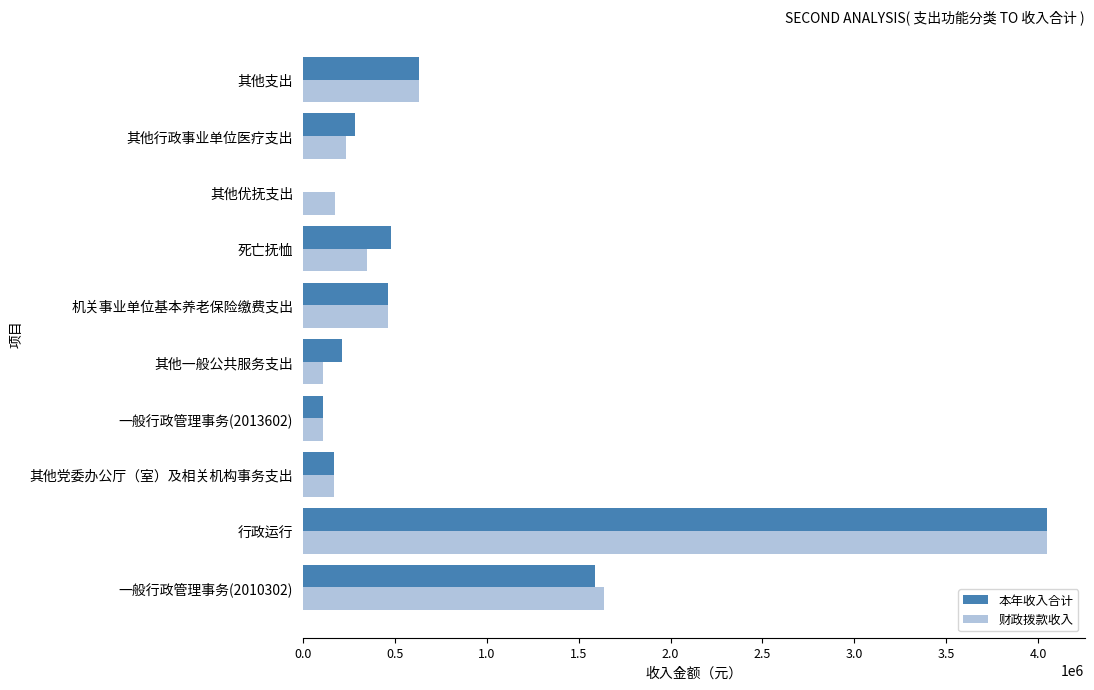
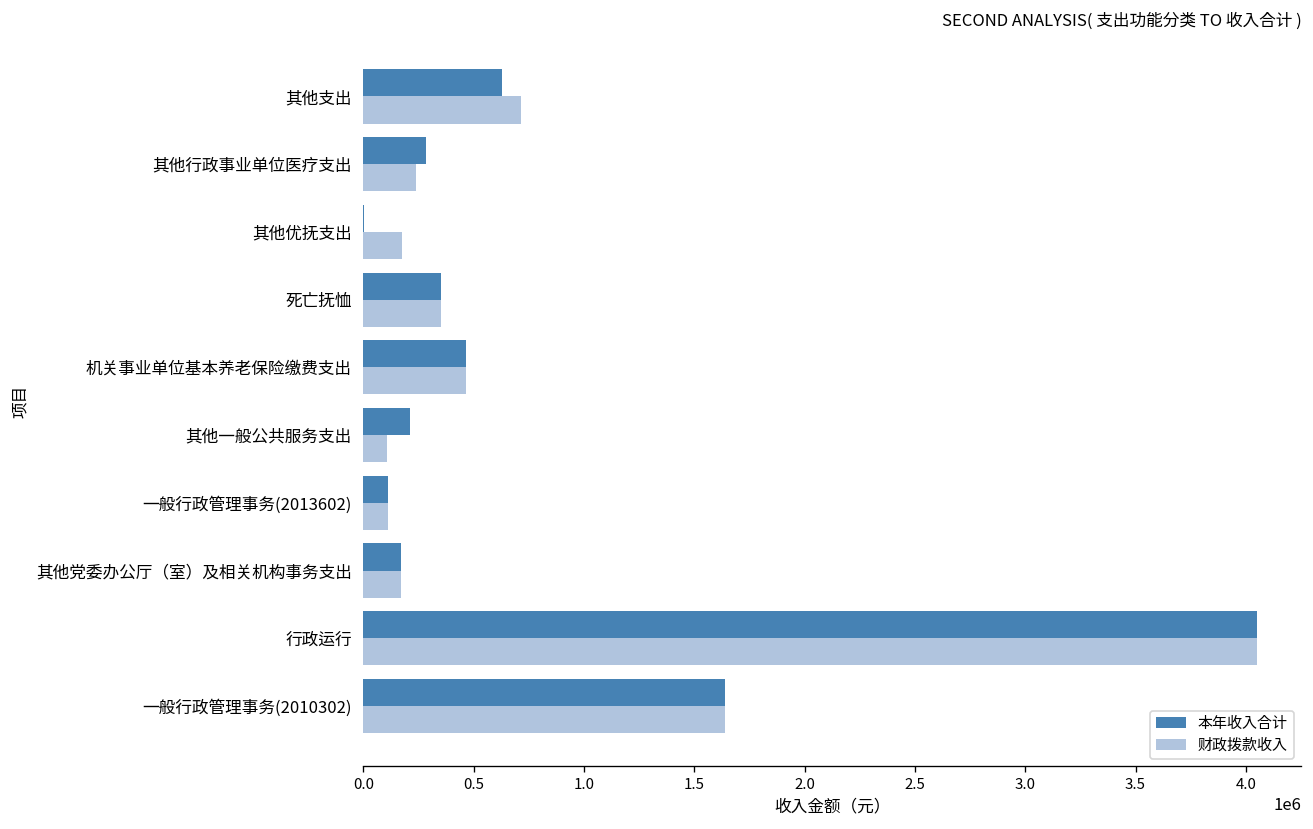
财政拨款收入, 其他支出: 630000 -> 710000
本年收入合计, 死亡抚恤: 480000 -> 350000
本年收入合计, 一般行政管理事务(2010302): 1590000 -> 1640000
